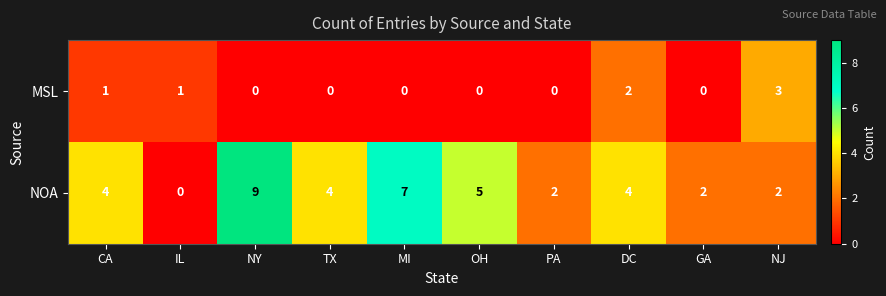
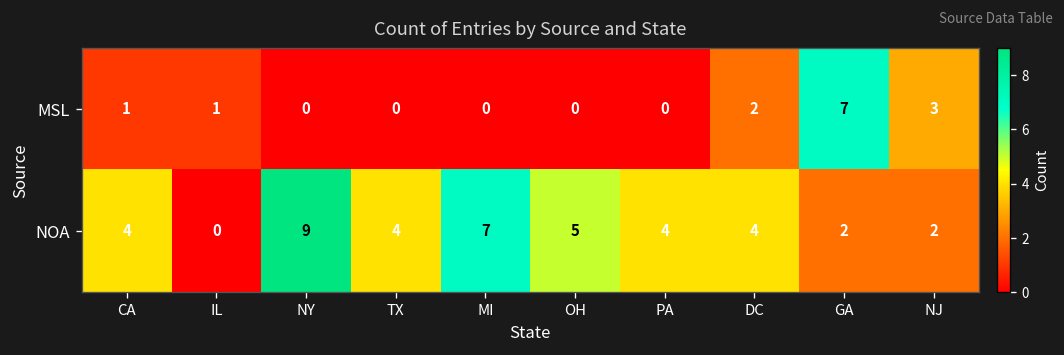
MSL, GA: 0 -> 7
NOA, PA: 2 -> 4
